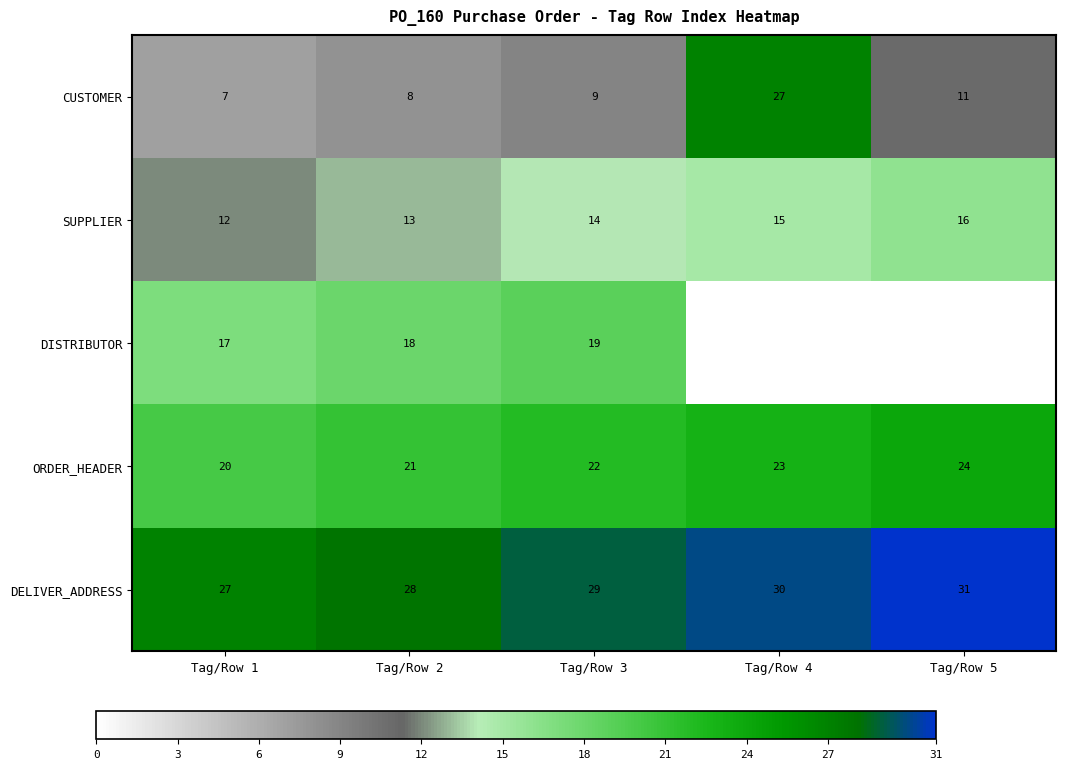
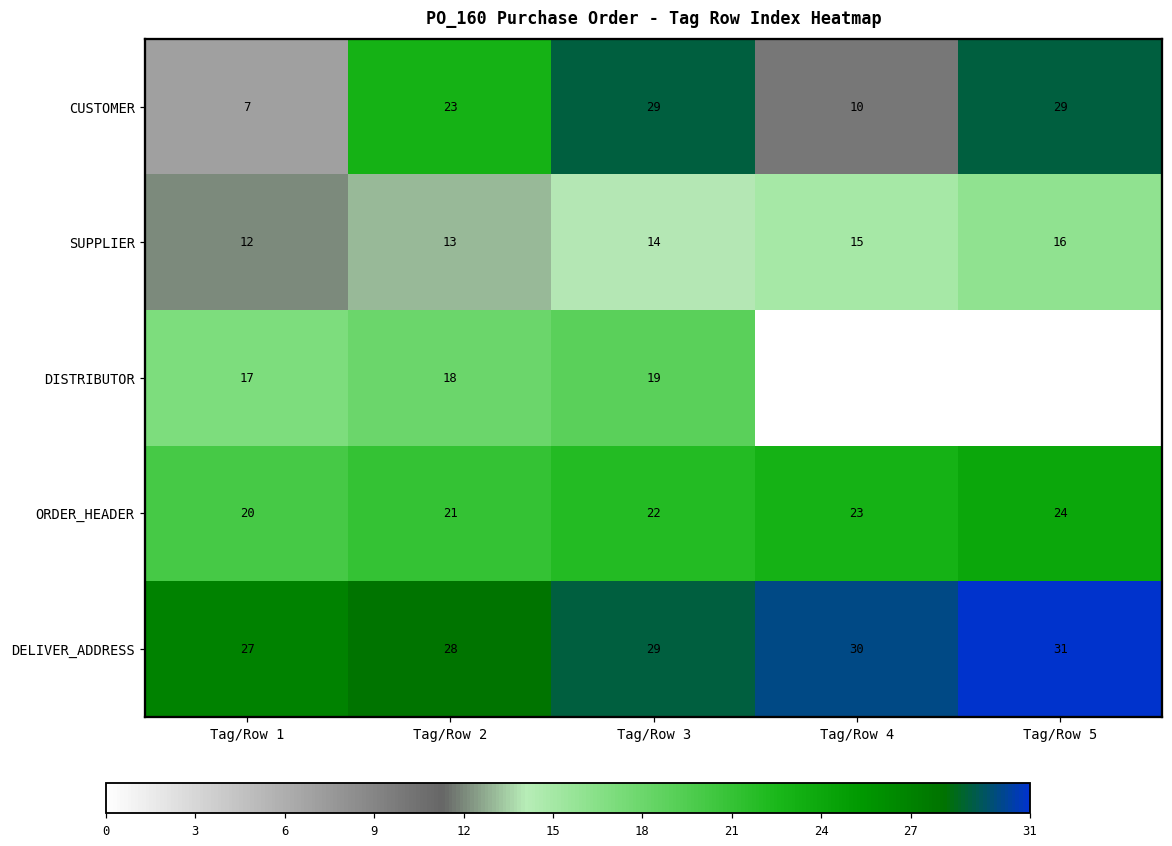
CUSTOMER, Tag/Row 2: 8 -> 23
CUSTOMER, Tag/Row 3: 9 -> 29
CUSTOMER, Tag/Row 4: 27 -> 10
CUSTOMER, Tag/Row 5: 11 -> 29
